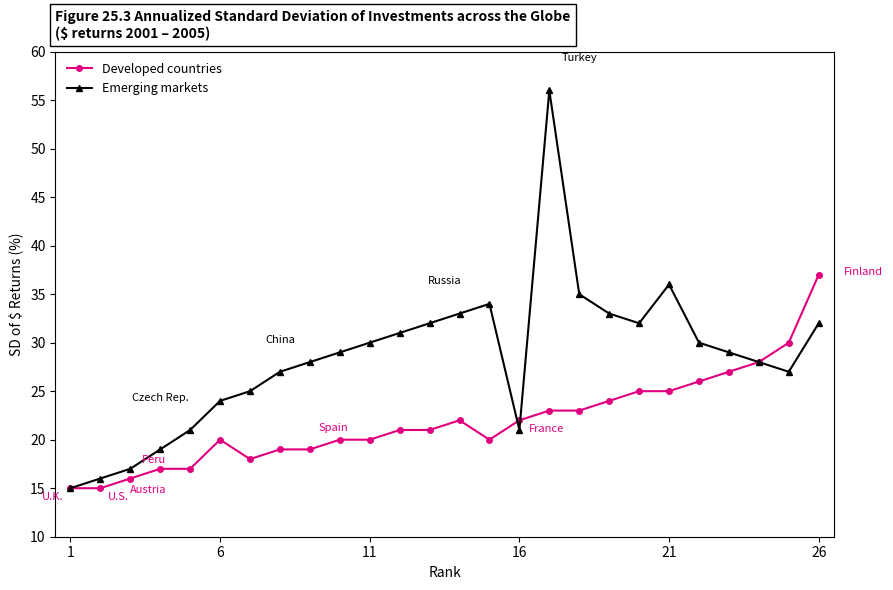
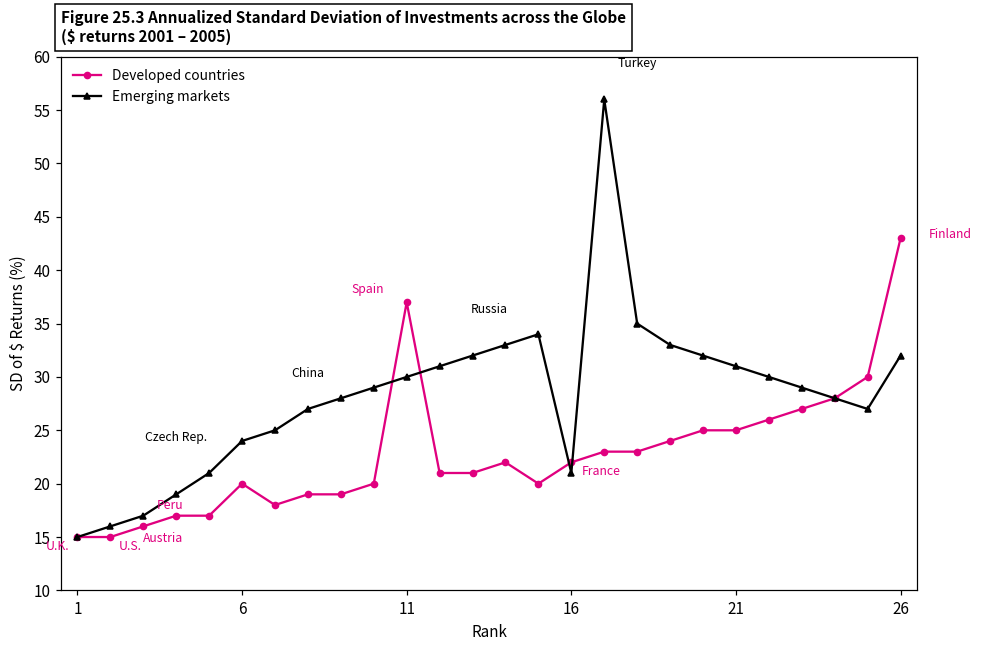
Developed countries, 11: 20 -> 37
Emerging markets, 21: 36 -> 31
Developed countries, 26: 37 -> 43
